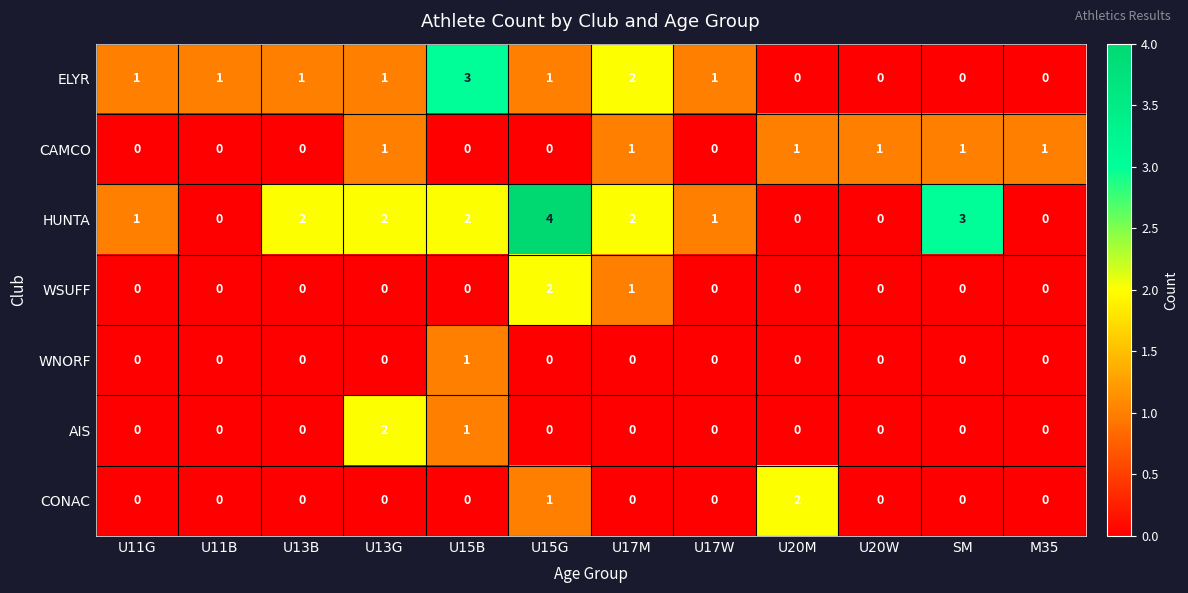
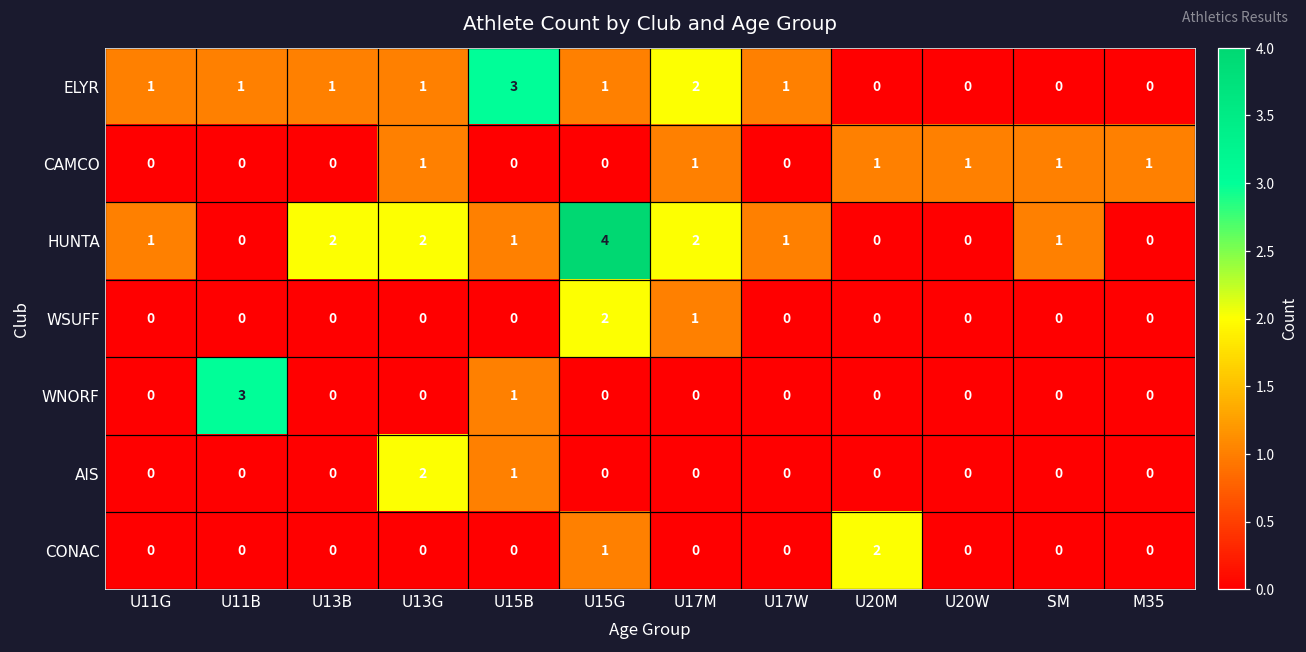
HUNTA, U15B: 2 -> 1
HUNTA, SM: 3 -> 1
WNORF, U11B: 0 -> 3
